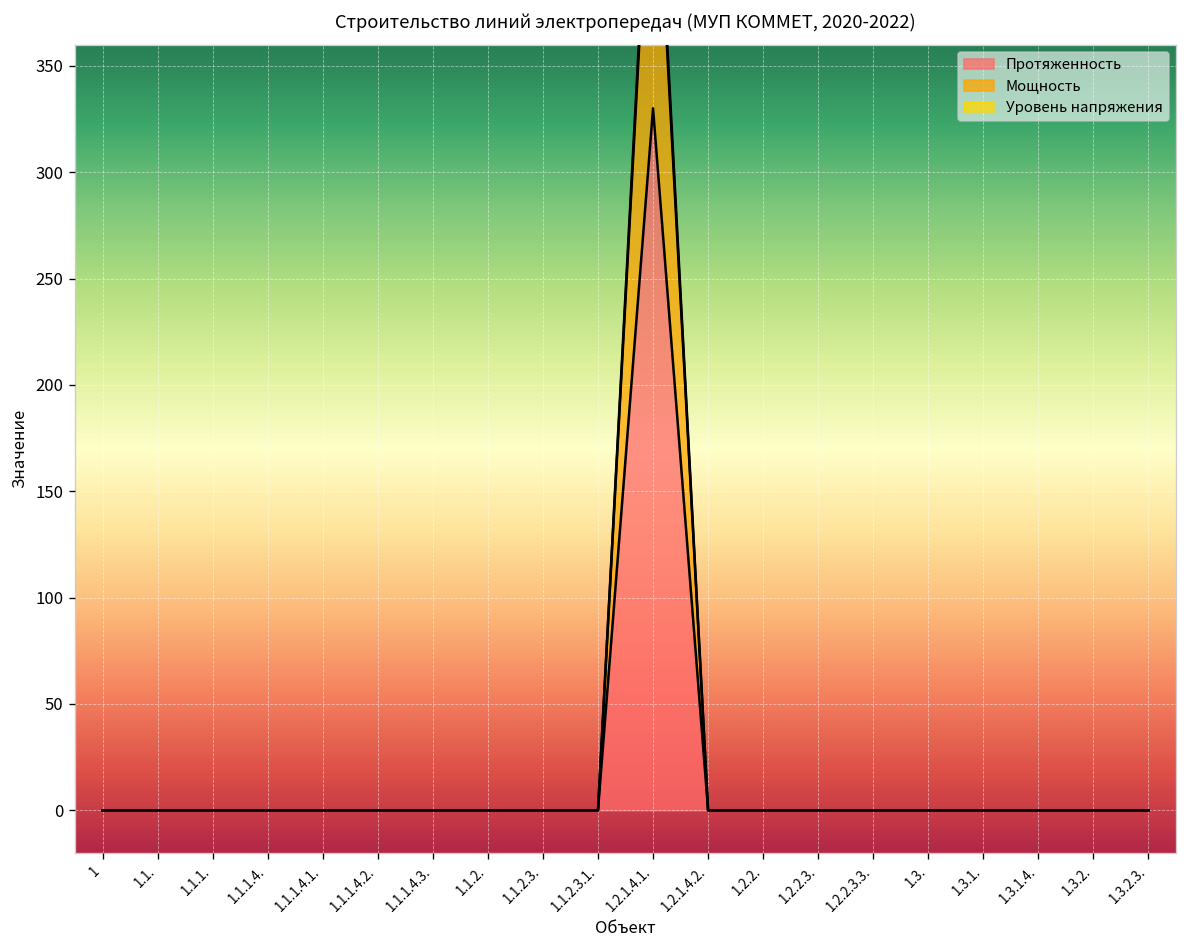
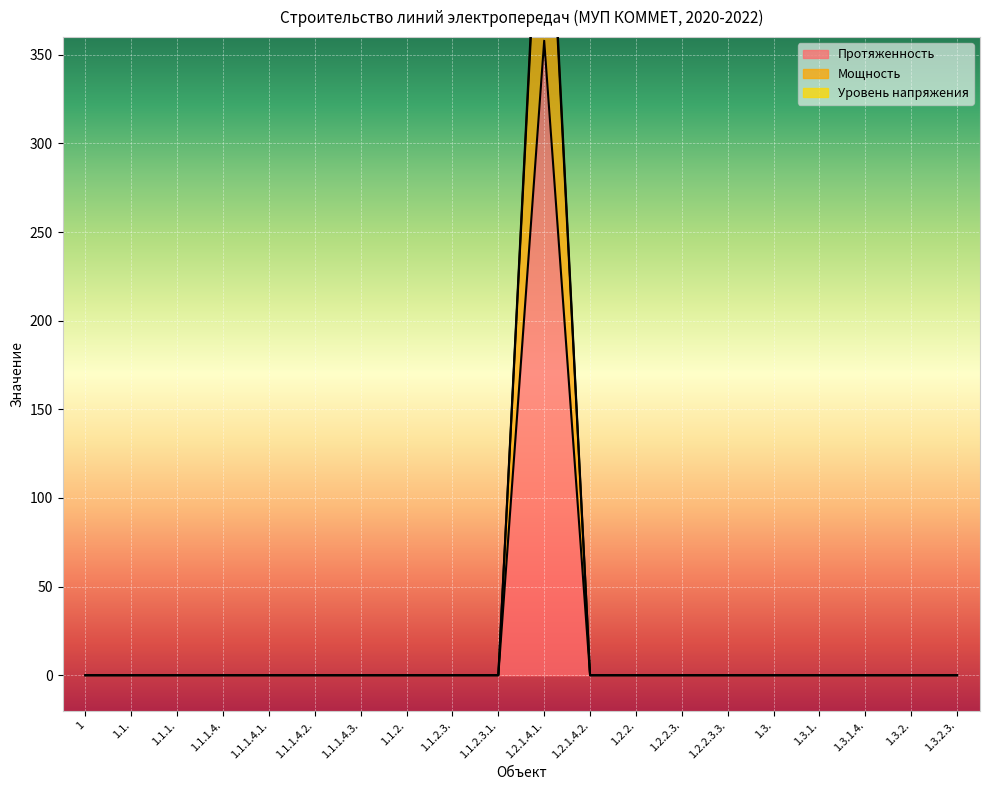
Протяженность, 1.2.1.4.1.: 330 -> 358
